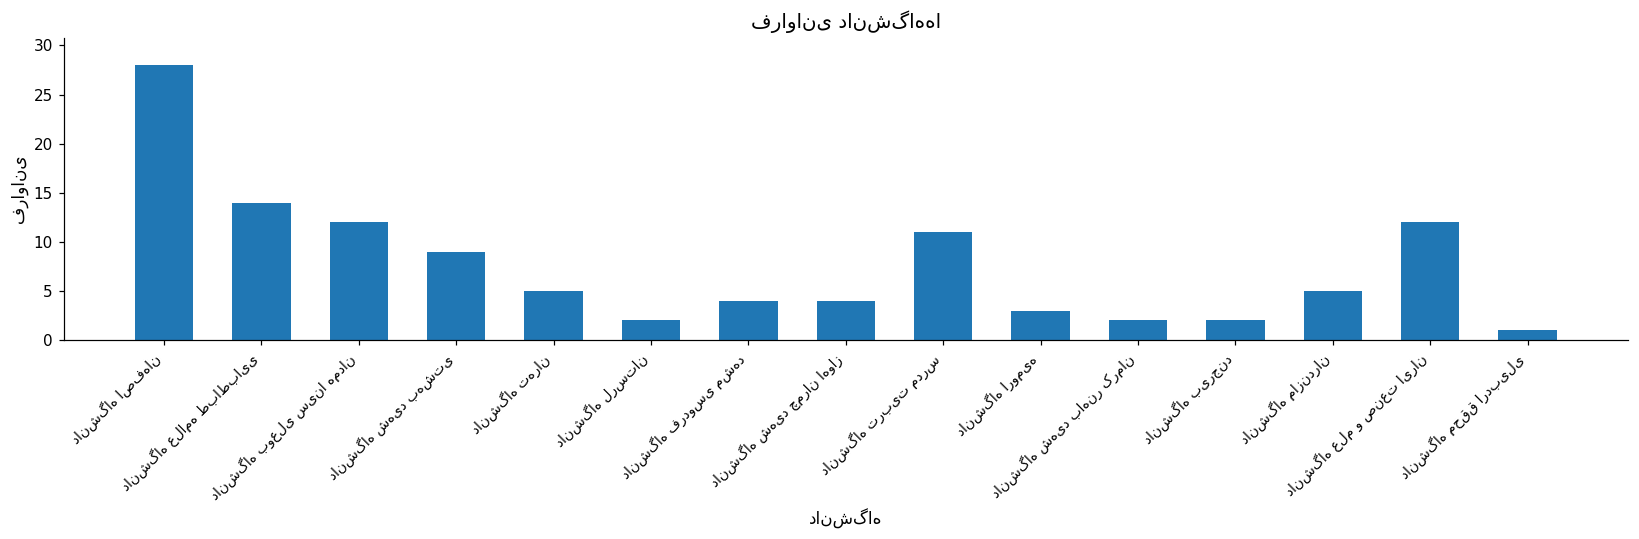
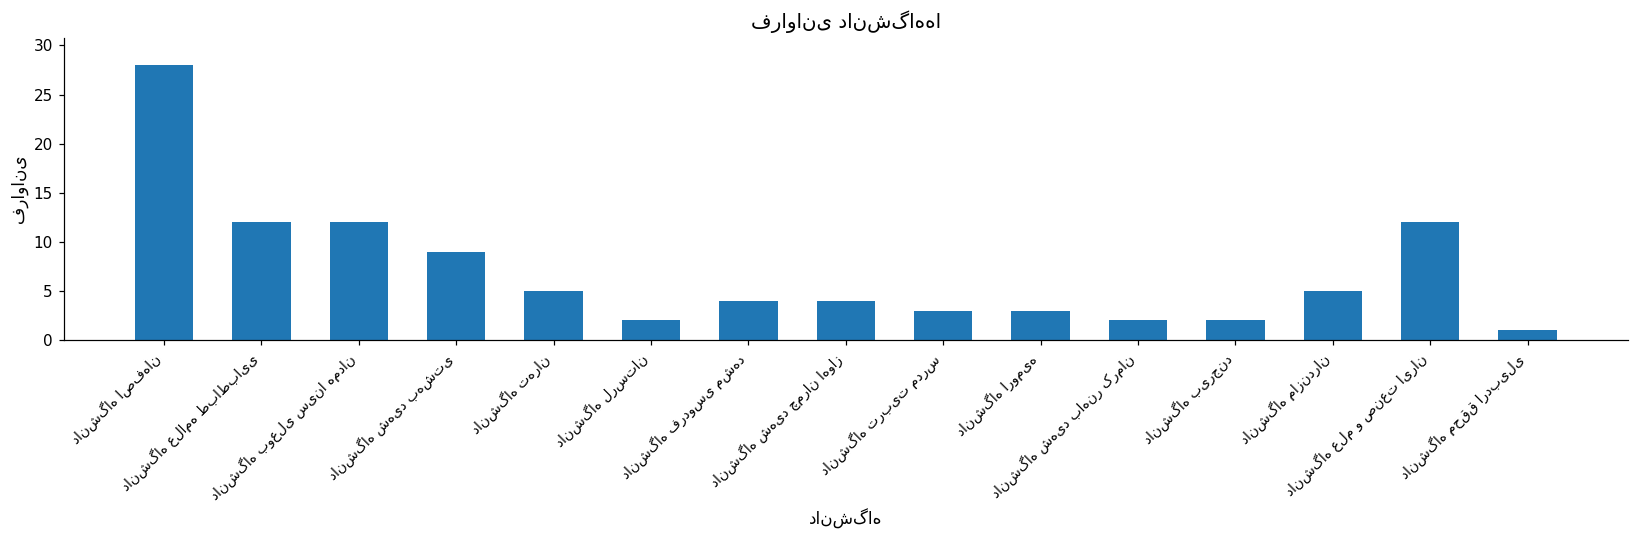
دانشگاه علامه طباطبایی: 14 -> 12
دانشگاه تربیت مدرس: 11 -> 3
